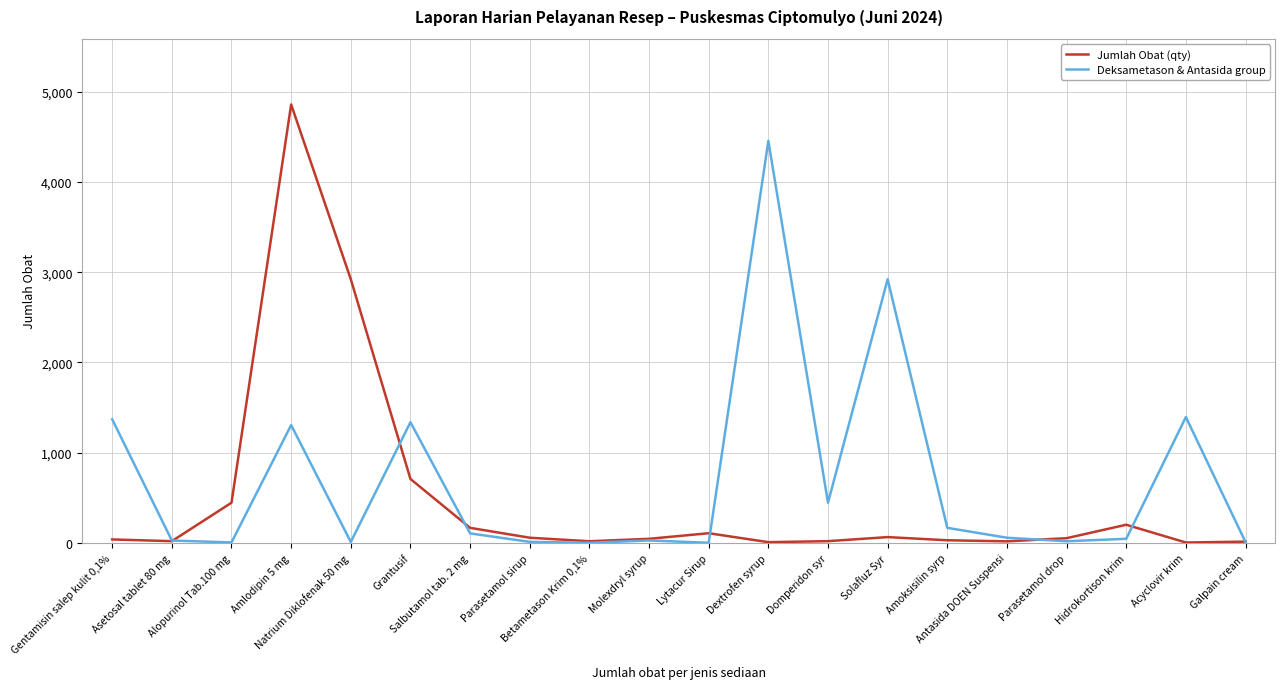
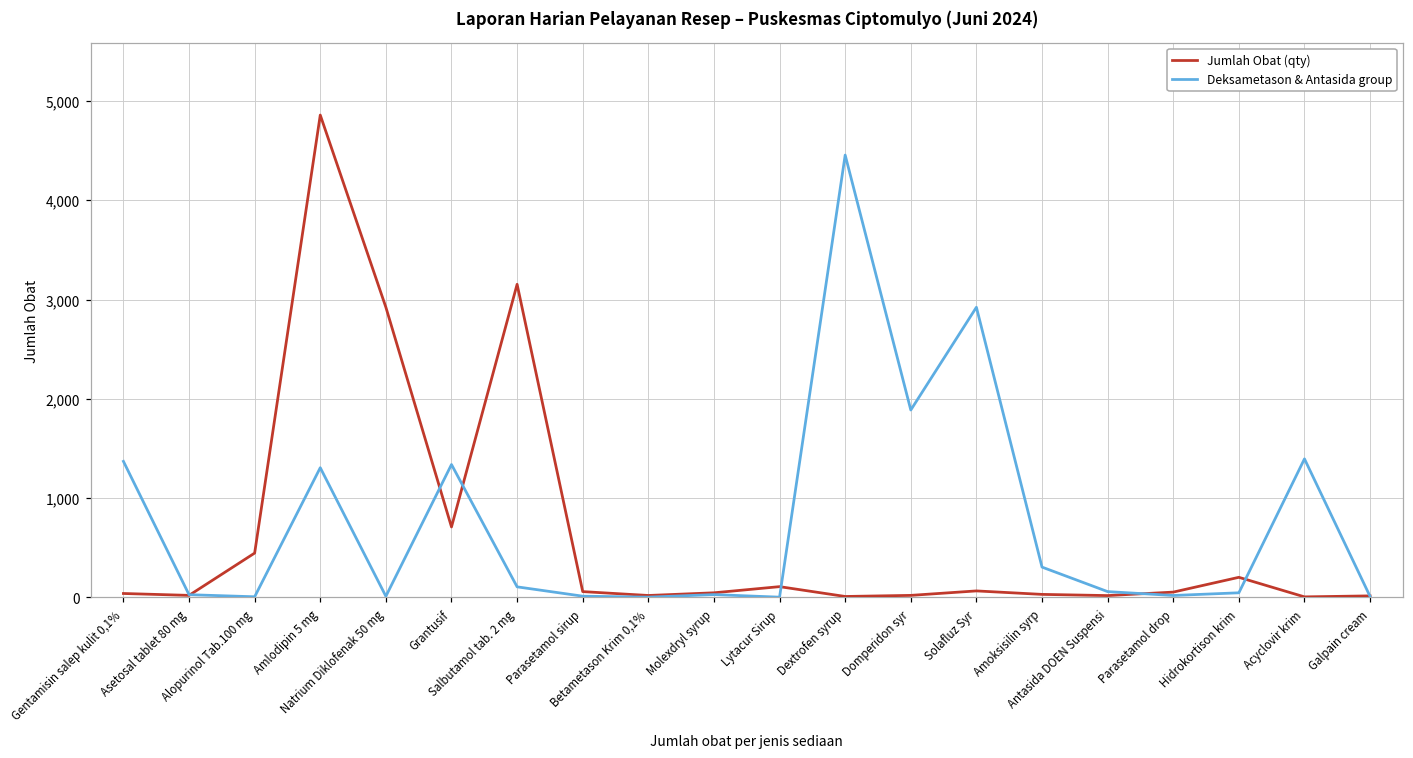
Jumlah Obat (qty), Salbutamol tab. 2 mg: 200 -> 3,200
Deksametason & Antasida group, Domperidon syr: 400 -> 1,900
Deksametason & Antasida group, Amoksisilin syrp: 200 -> 300
